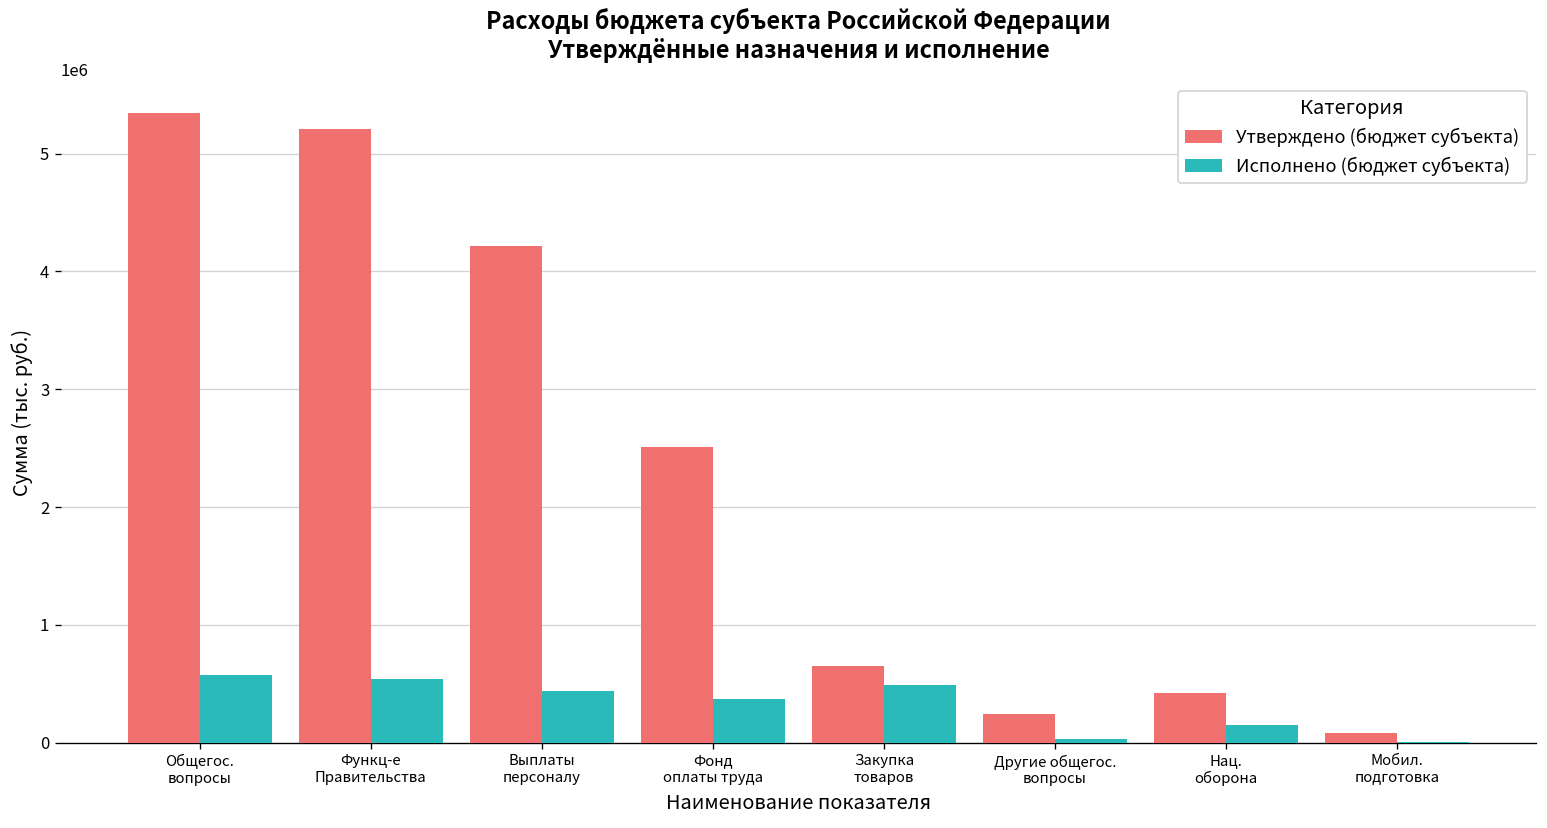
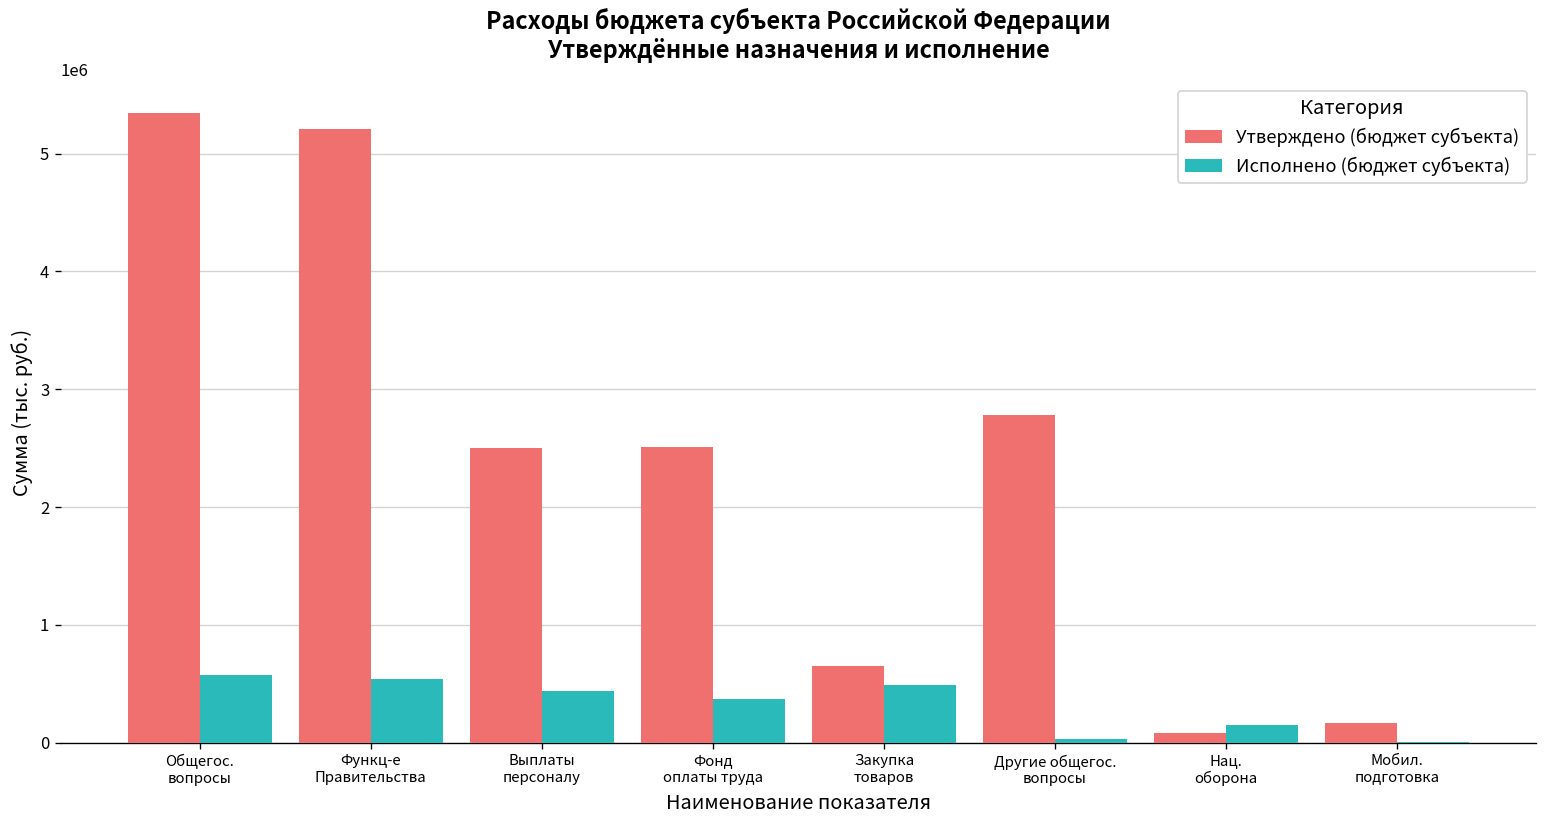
Утверждено (бюджет субъекта), Выплаты персоналу: 4200000 -> 2500000
Утверждено (бюджет субъекта), Другие общегос. вопросы: 200000 -> 2800000
Утверждено (бюджет субъекта), Нац. оборона: 400000 -> 100000
Утверждено (бюджет субъекта), Мобил. подготовка: 100000 -> 200000
